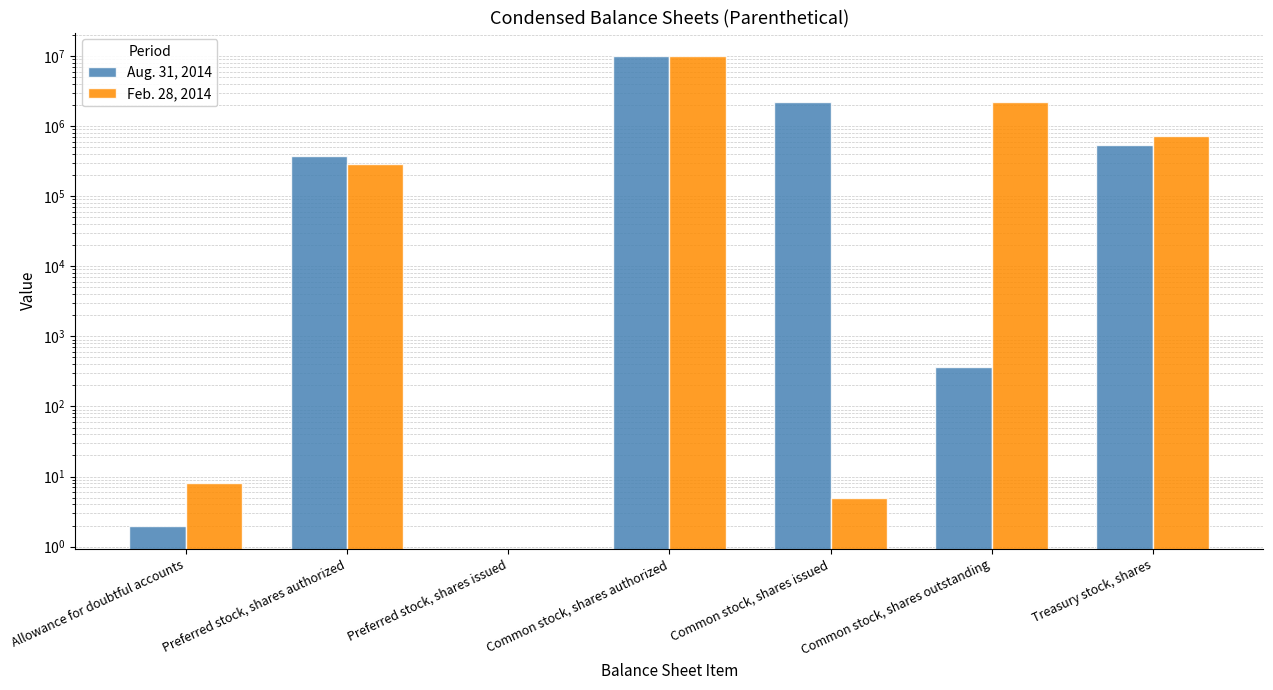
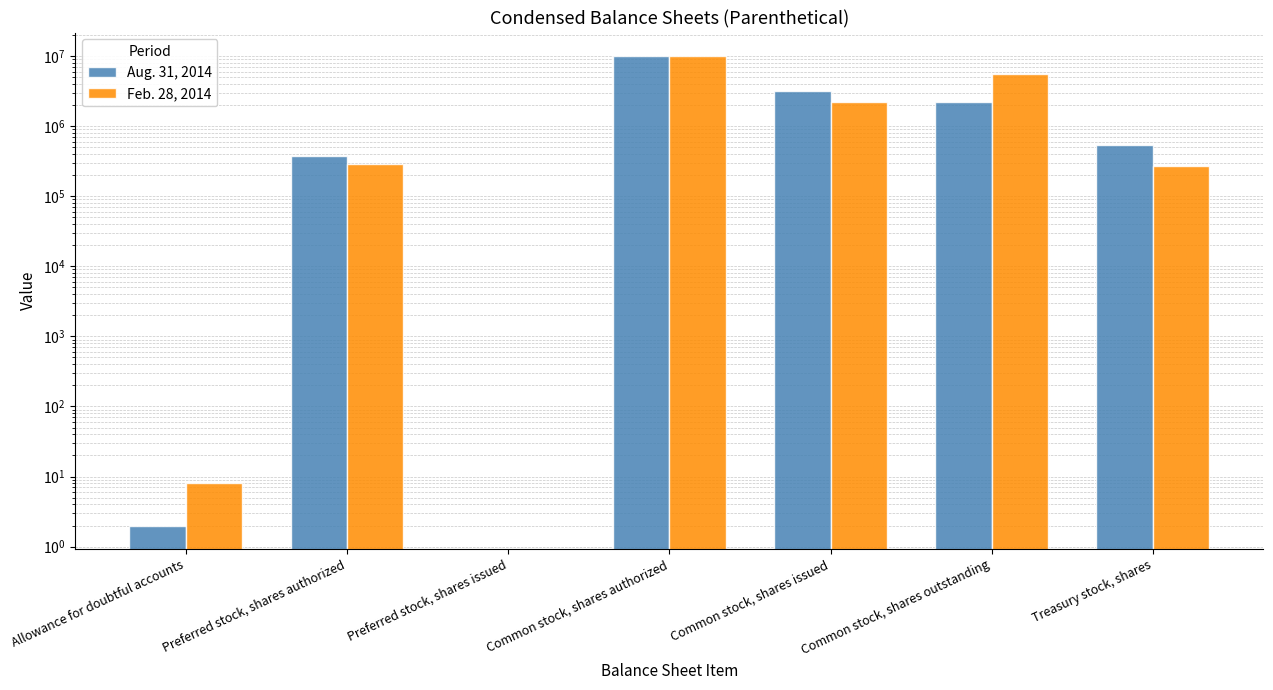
Aug. 31, 2014, Common stock, shares issued: 2200000 -> 3000000
Feb. 28, 2014, Common stock, shares issued: 5 -> 2200000
Aug. 31, 2014, Common stock, shares outstanding: 400 -> 2200000
Feb. 28, 2014, Common stock, shares outstanding: 2200000 -> 6000000
Feb. 28, 2014, Treasury stock, shares: 700000 -> 270000
